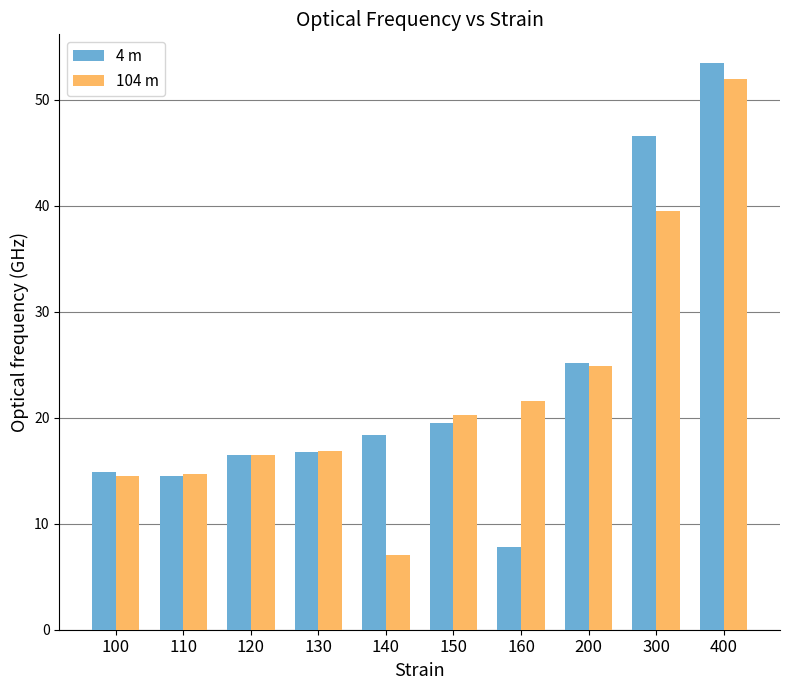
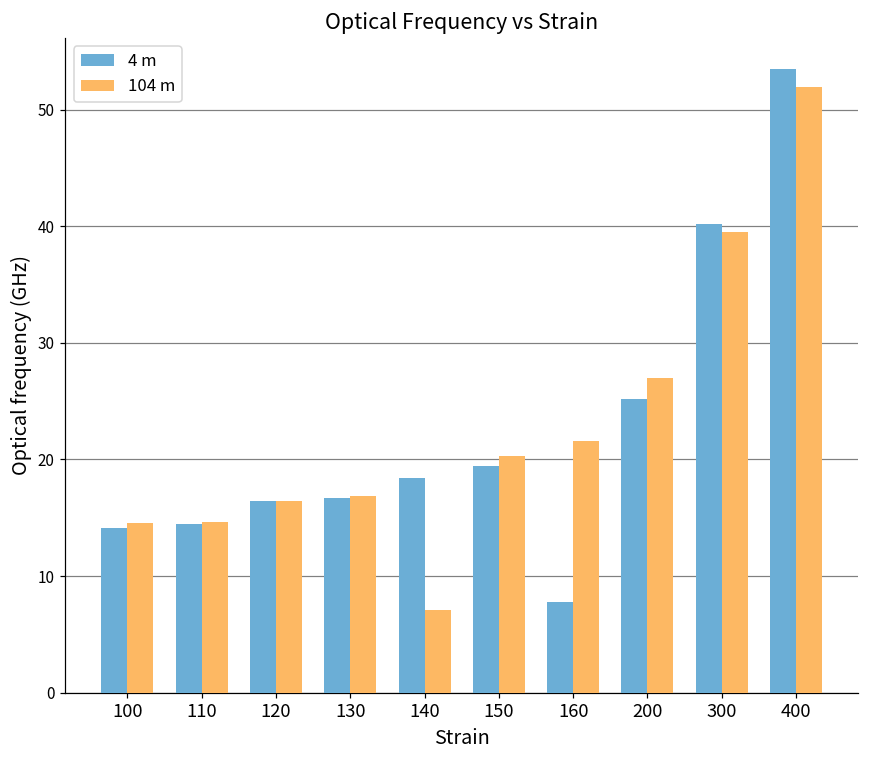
4 m, 100: 14.9 -> 14.1
104 m, 200: 24.9 -> 27.0
4 m, 300: 46.5 -> 40.2
